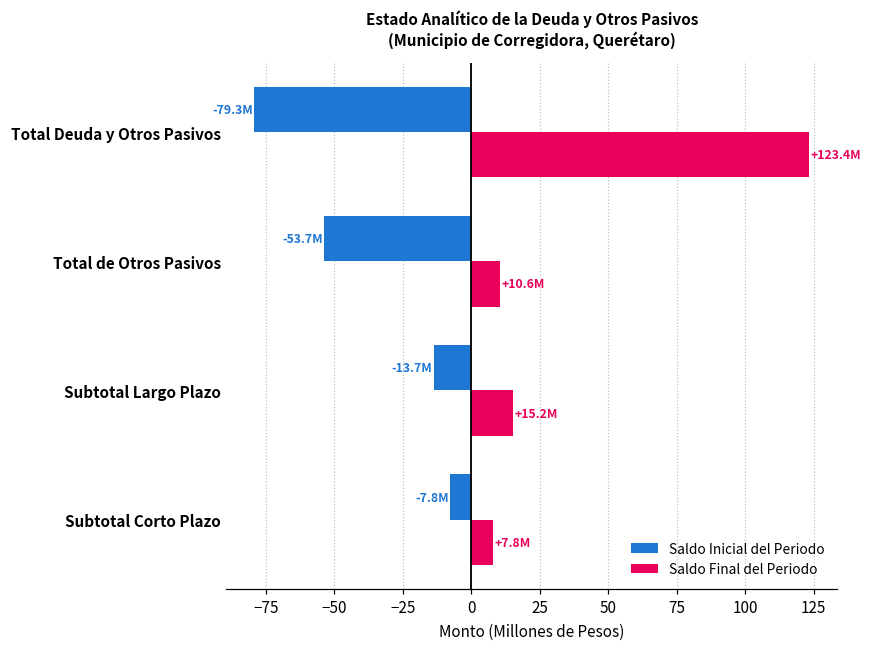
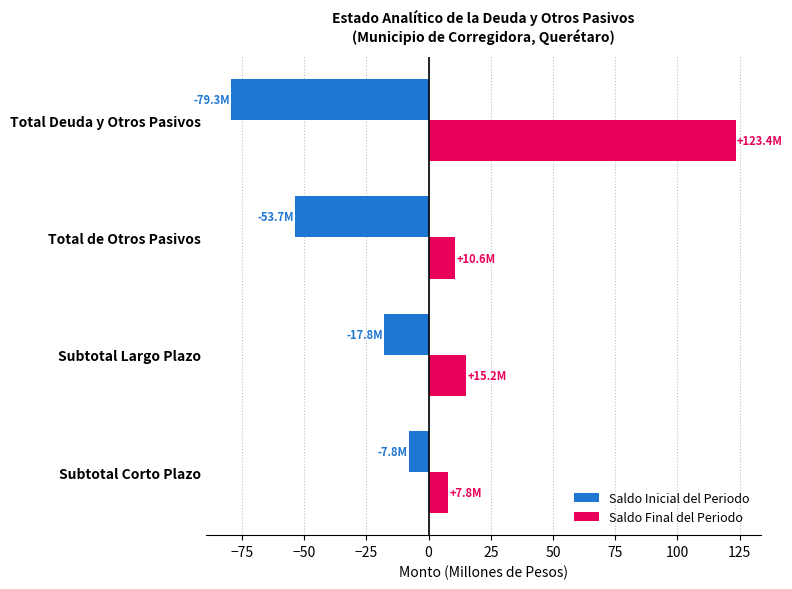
Saldo Inicial del Periodo, Subtotal Largo Plazo: -13.7M -> -17.8M
